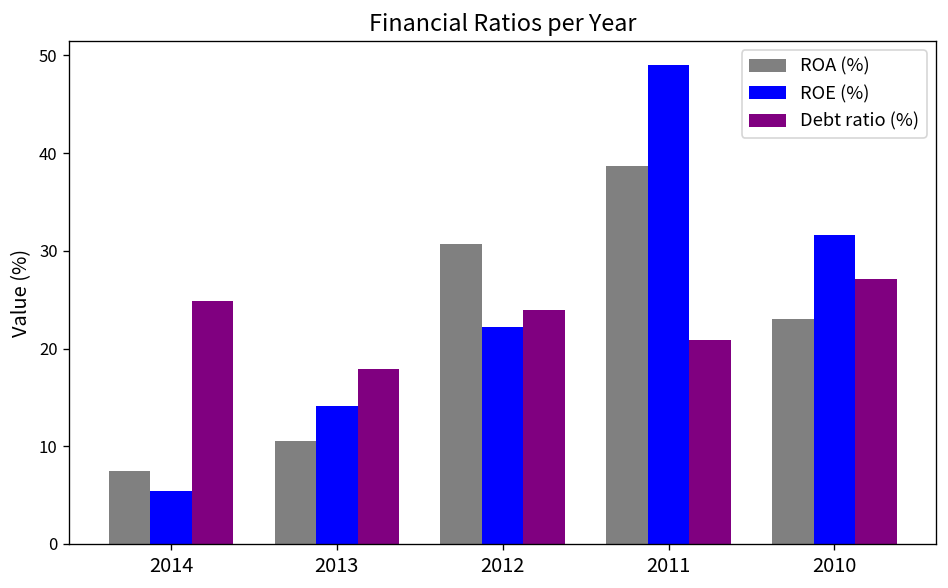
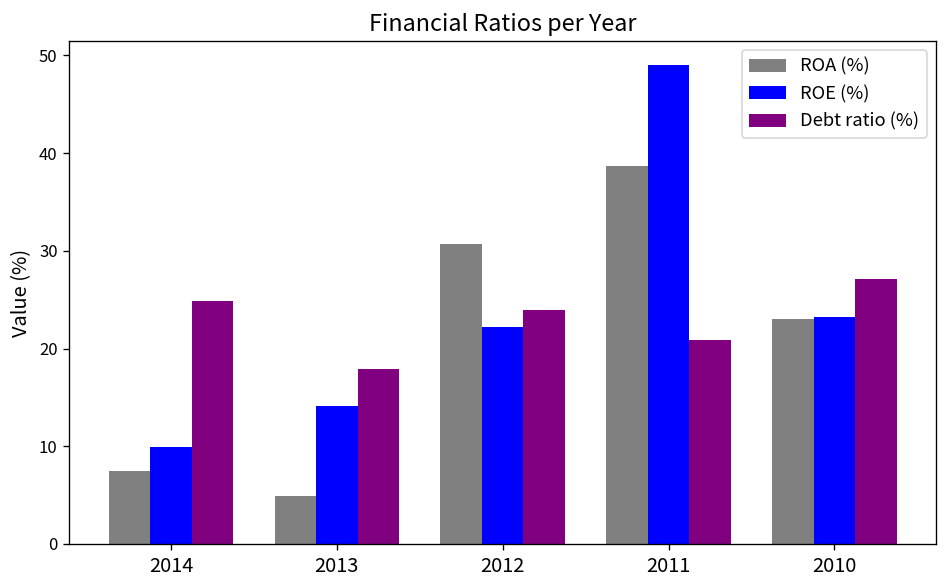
ROE (%), 2014: 5 -> 10
ROA (%), 2013: 11 -> 5
ROE (%), 2010: 32 -> 23
